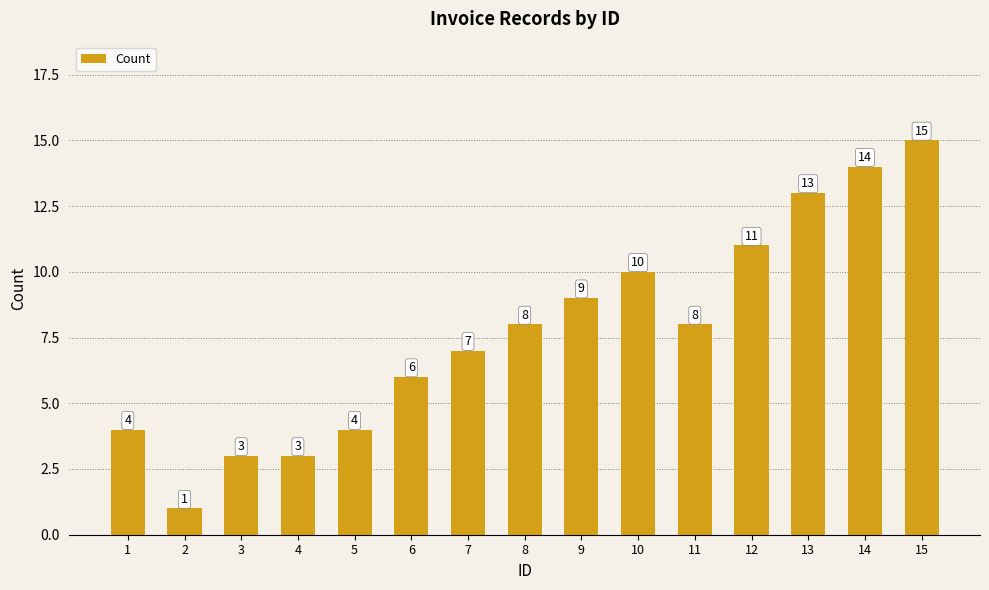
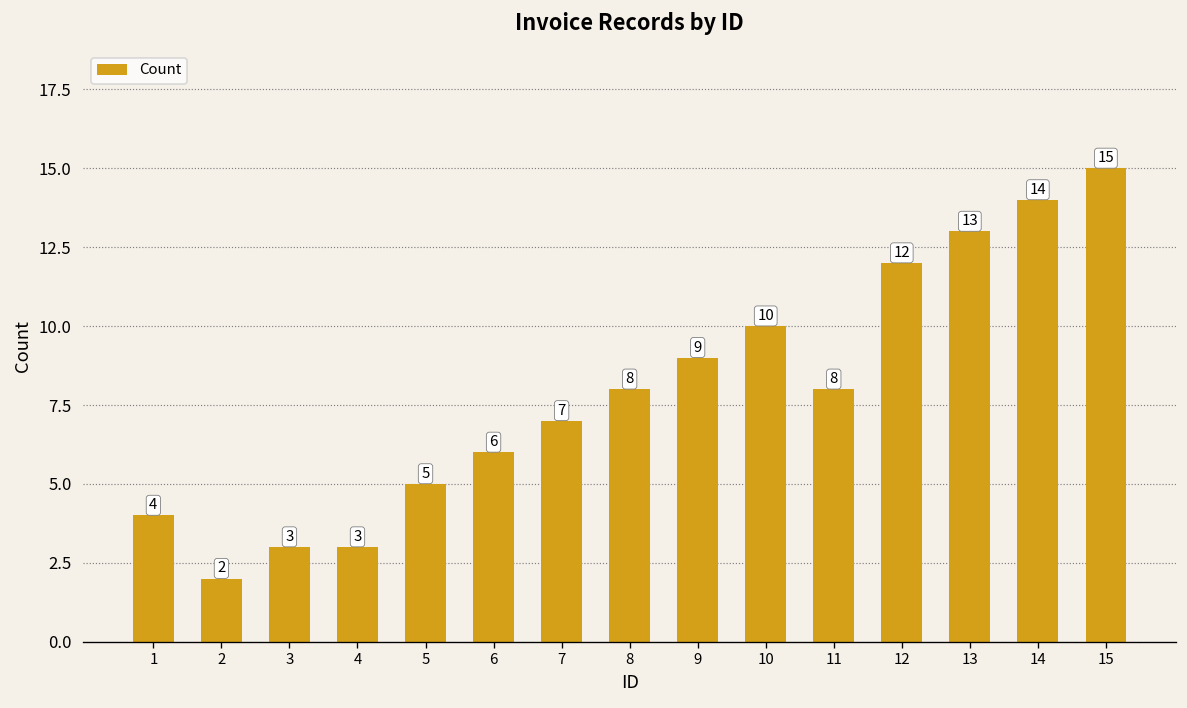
2: 1 -> 2
5: 4 -> 5
12: 11 -> 12
